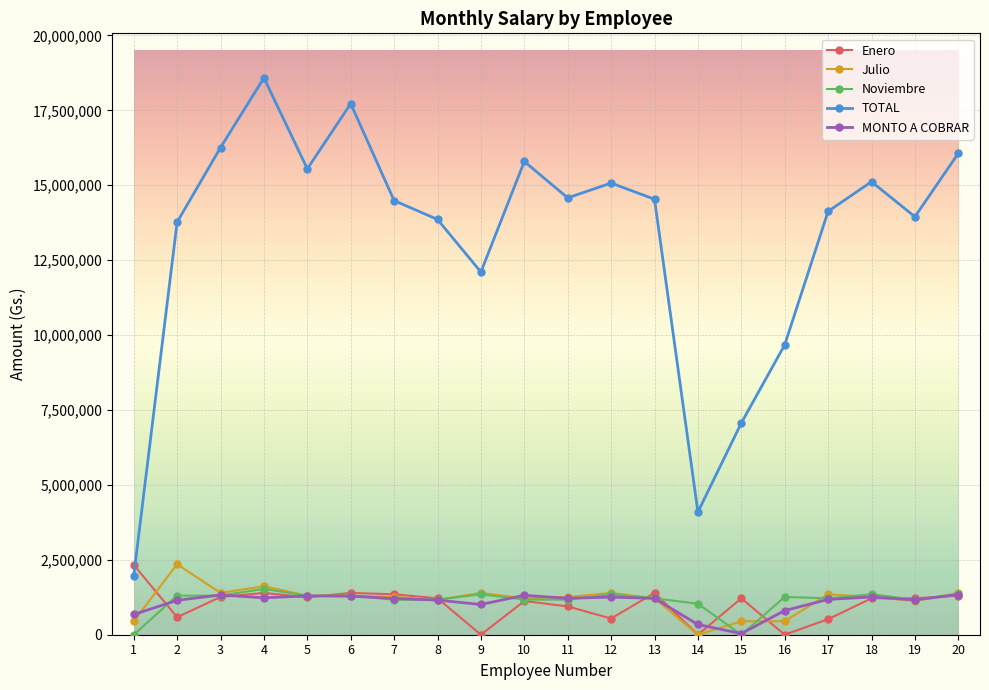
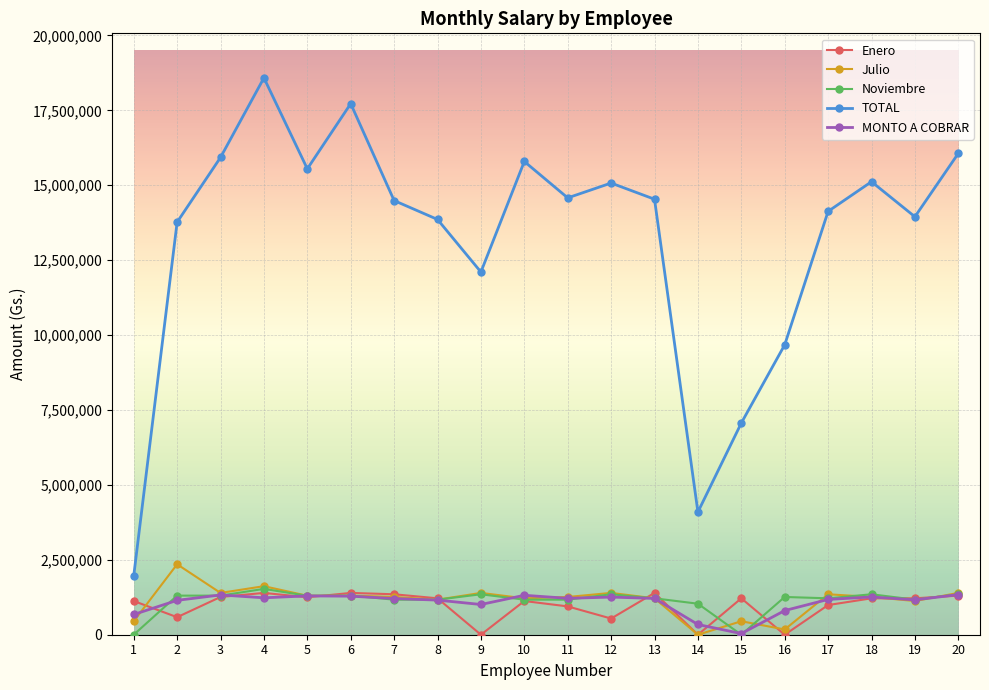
Enero, 1: 2,300,000 -> 1,100,000
TOTAL, 3: 16,300,000 -> 15,900,000
Julio, 16: 500,000 -> 200,000
Enero, 17: 500,000 -> 1,000,000
